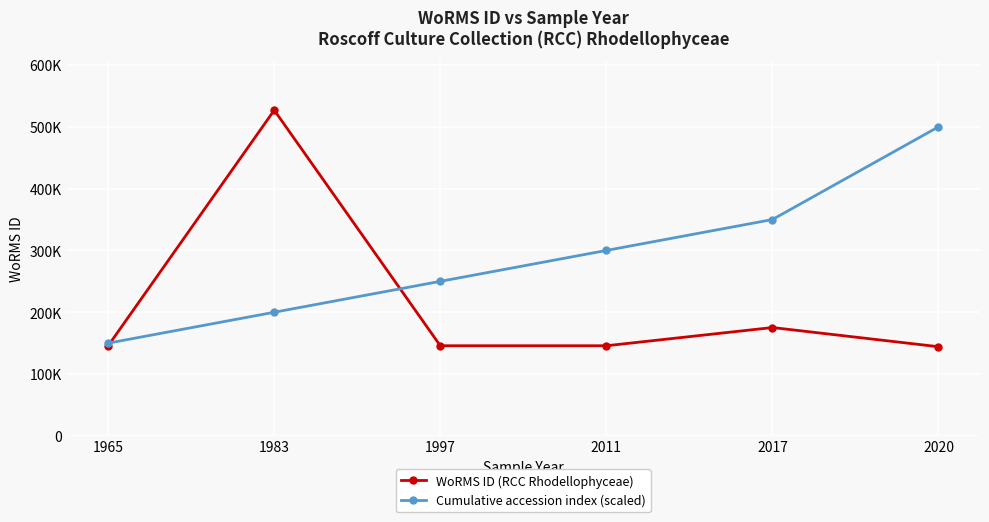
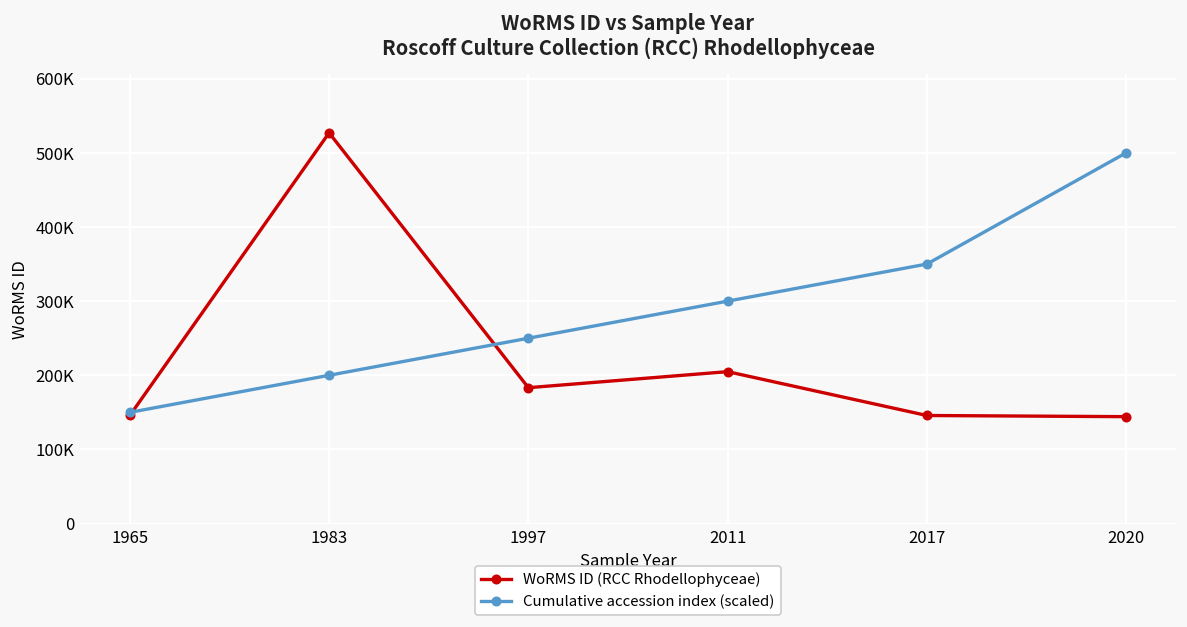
WoRMS ID (RCC Rhodellophyceae), 1997: 150000 -> 180000
WoRMS ID (RCC Rhodellophyceae), 2011: 150000 -> 200000
WoRMS ID (RCC Rhodellophyceae), 2017: 180000 -> 150000
